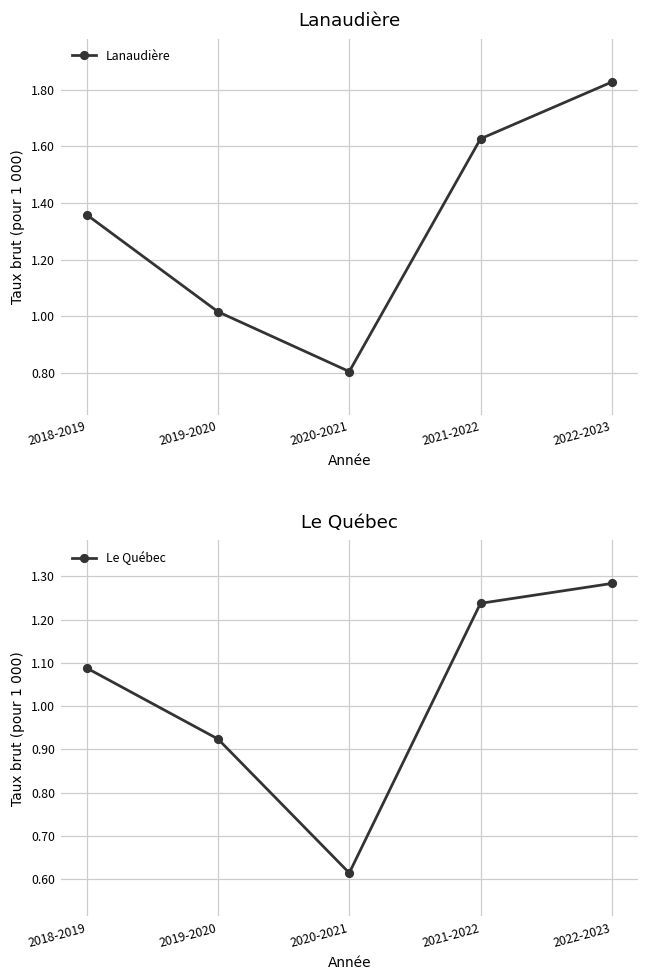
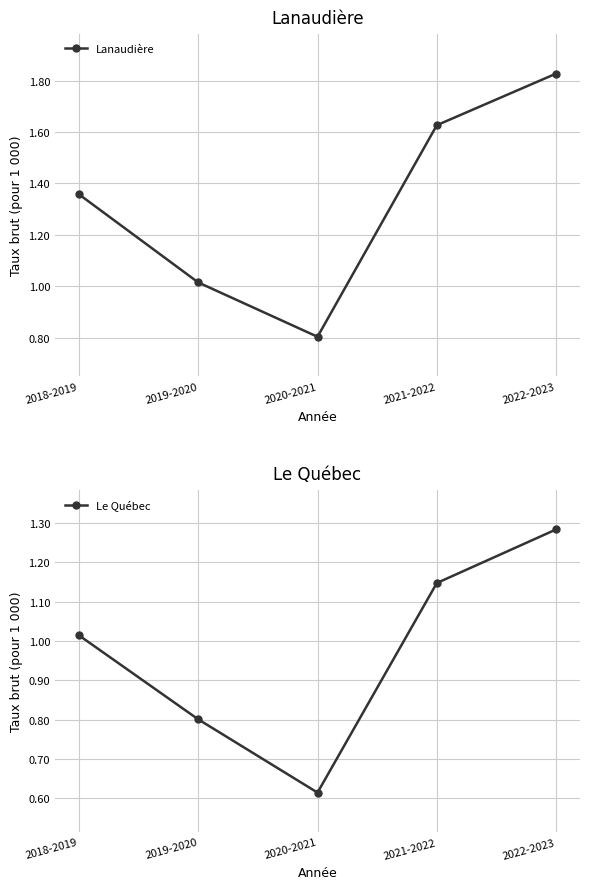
Le Québec, 2018-2019: 1.09 -> 1.01
Le Québec, 2019-2020: 0.92 -> 0.80
Le Québec, 2021-2022: 1.24 -> 1.15
